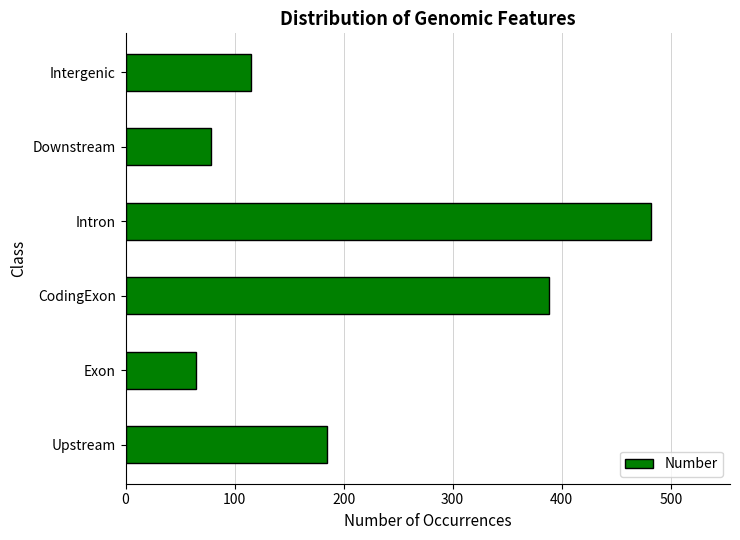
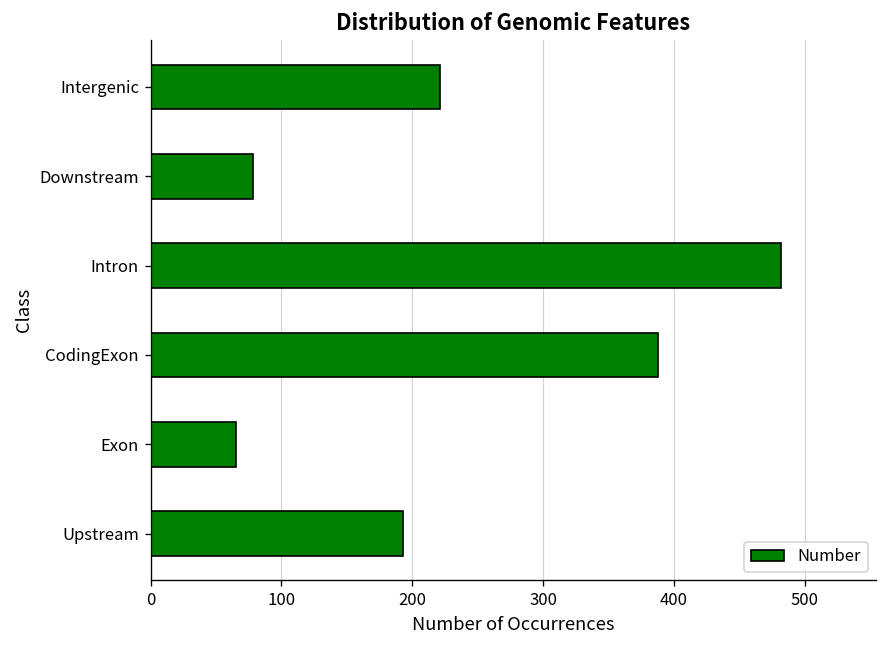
Intergenic: 115 -> 221
Upstream: 185 -> 193
